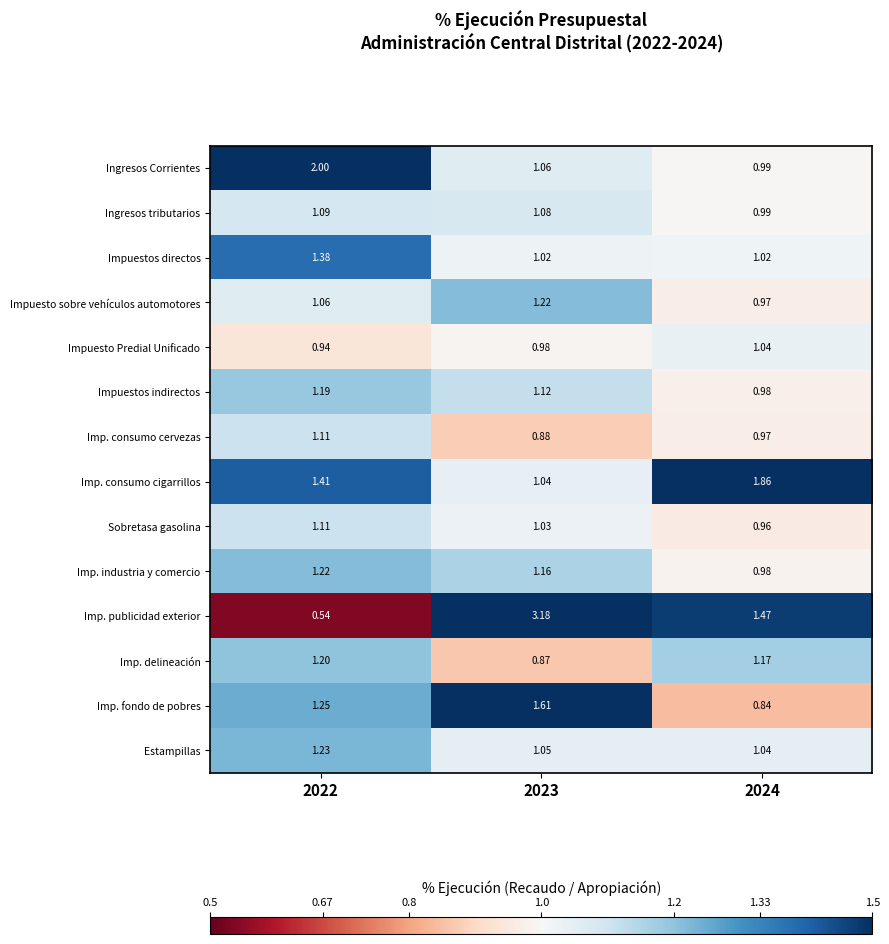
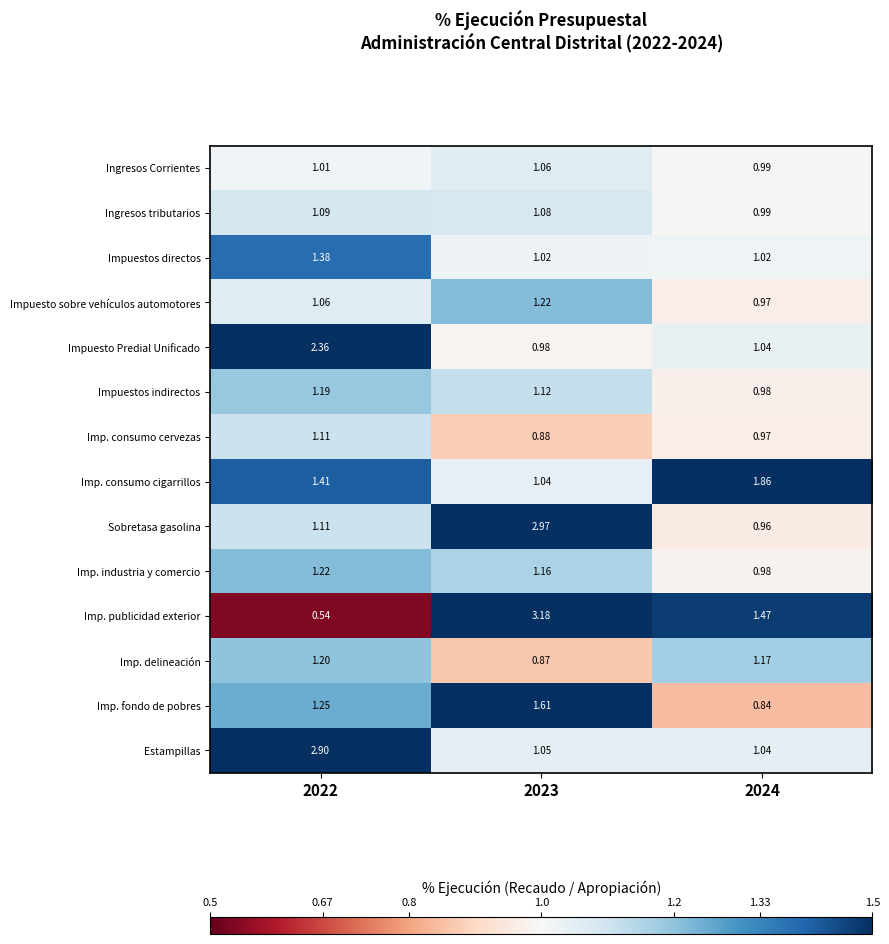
Ingresos Corrientes, 2022: 2.00 -> 1.01
Impuesto Predial Unificado, 2022: 0.94 -> 2.36
Sobretasa gasolina, 2023: 1.03 -> 2.97
Estampillas, 2022: 1.23 -> 2.90
